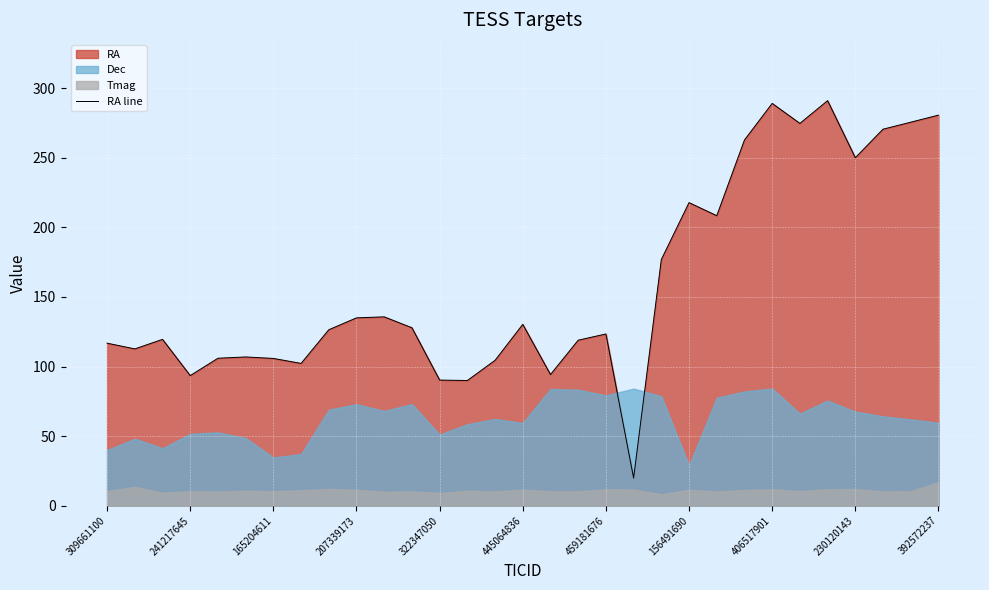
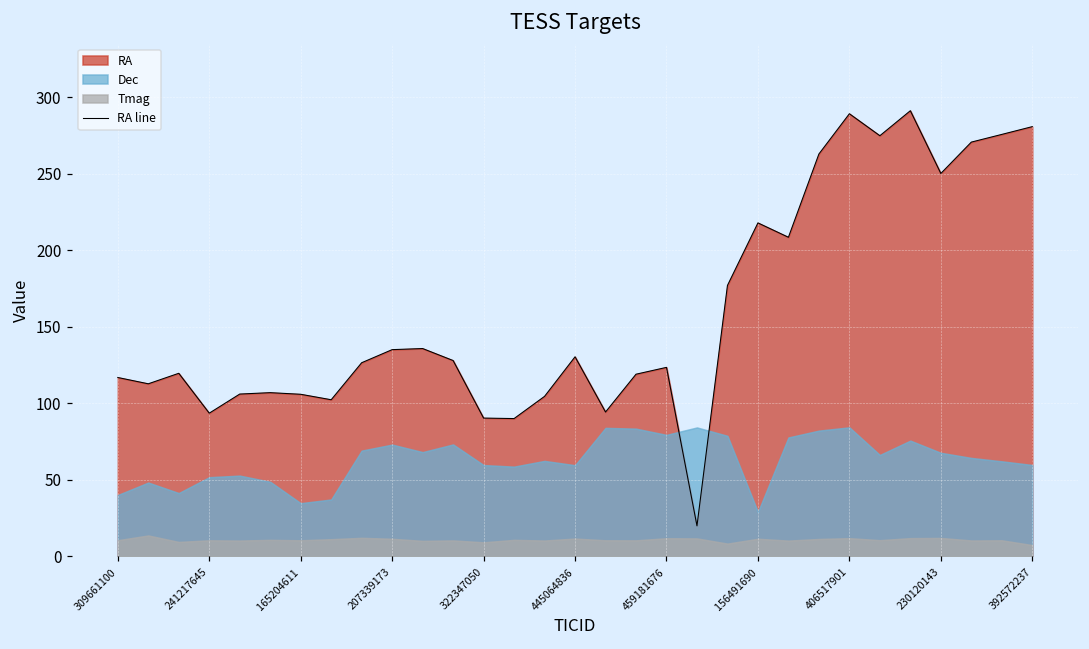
Dec, 322347050: 51 -> 60
Tmag, 392572237: 17 -> 7
